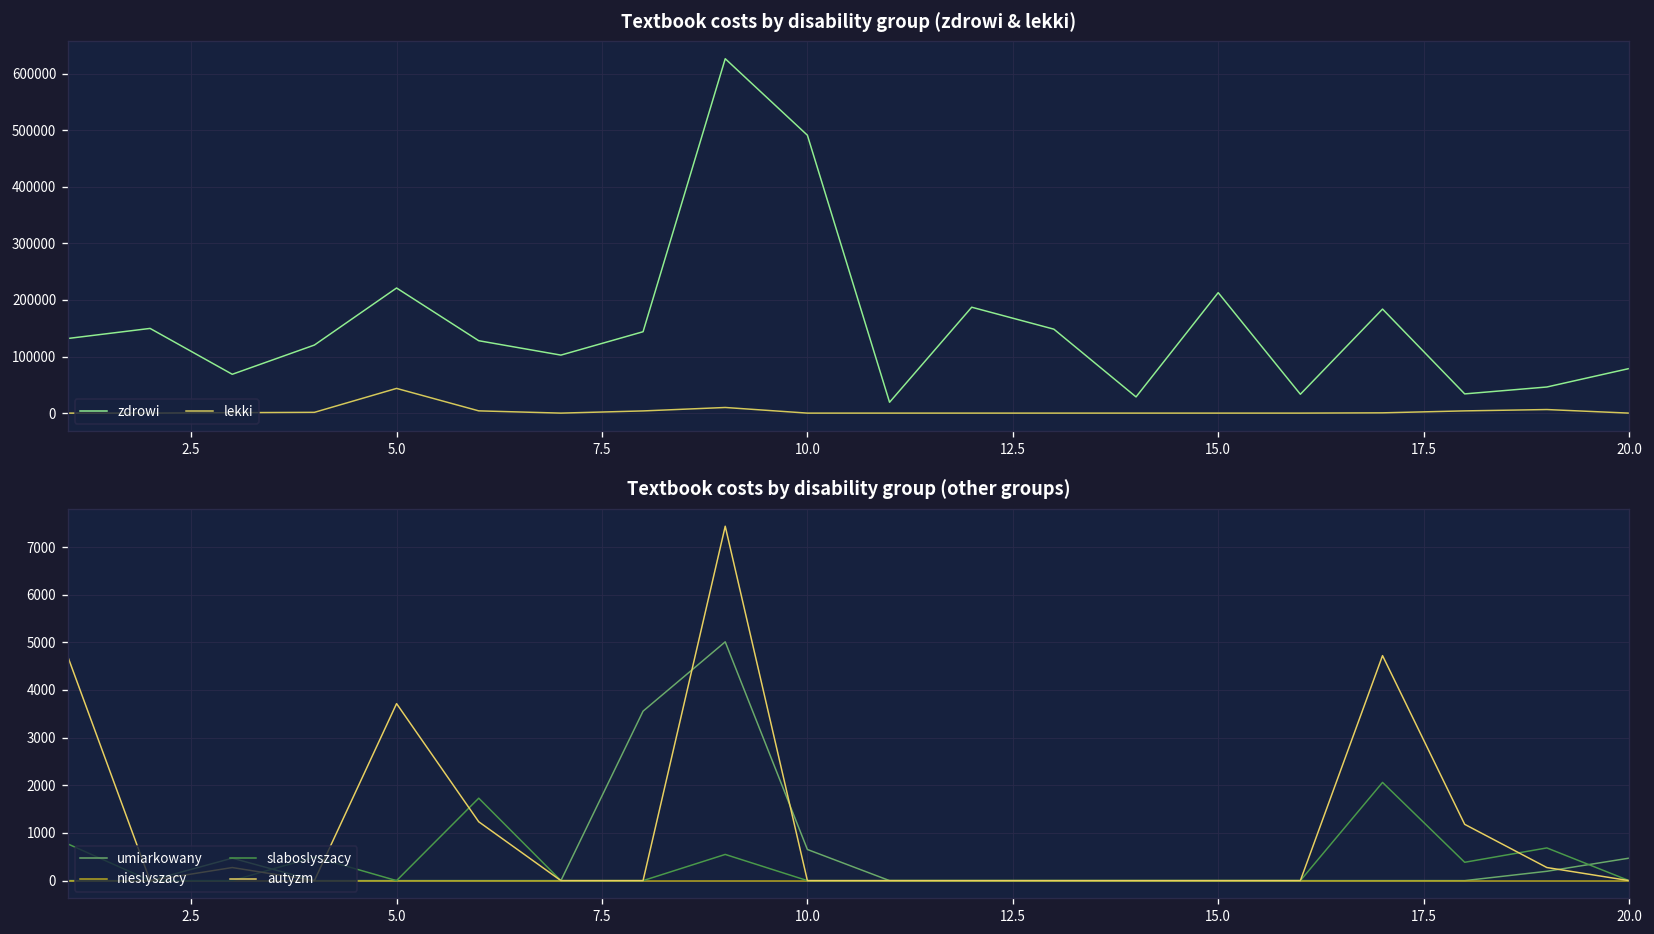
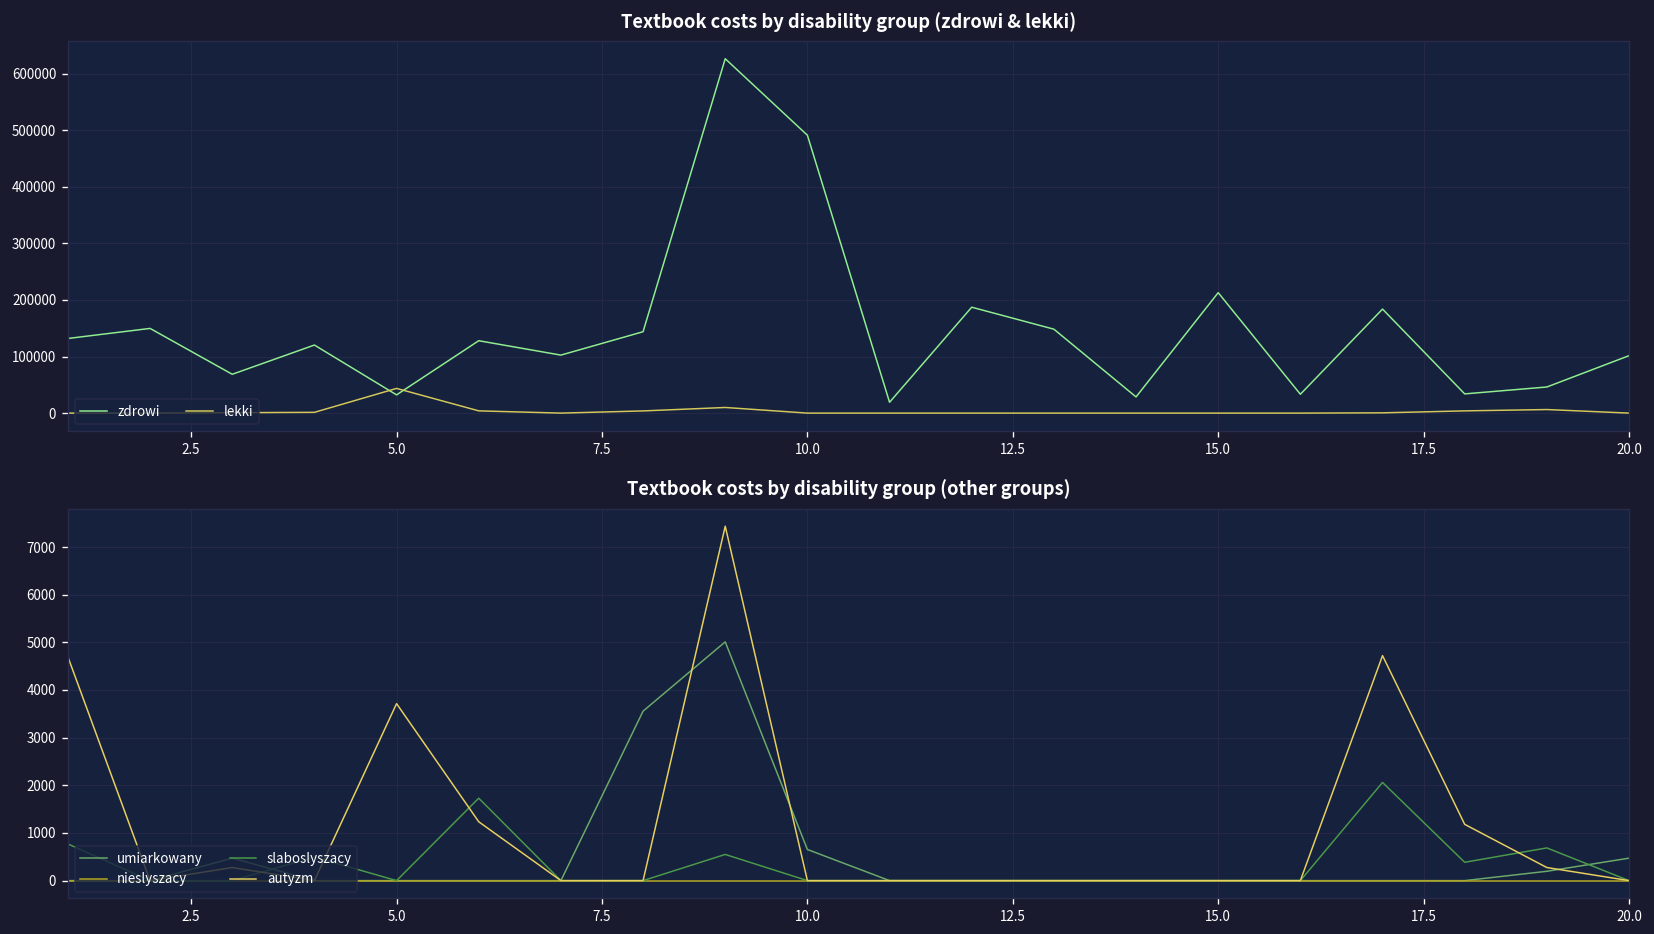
Textbook costs by disability group (zdrowi & lekki), zdrowi, 5.0: 220000 -> 30000
Textbook costs by disability group (zdrowi & lekki), zdrowi, 20.0: 80000 -> 100000
